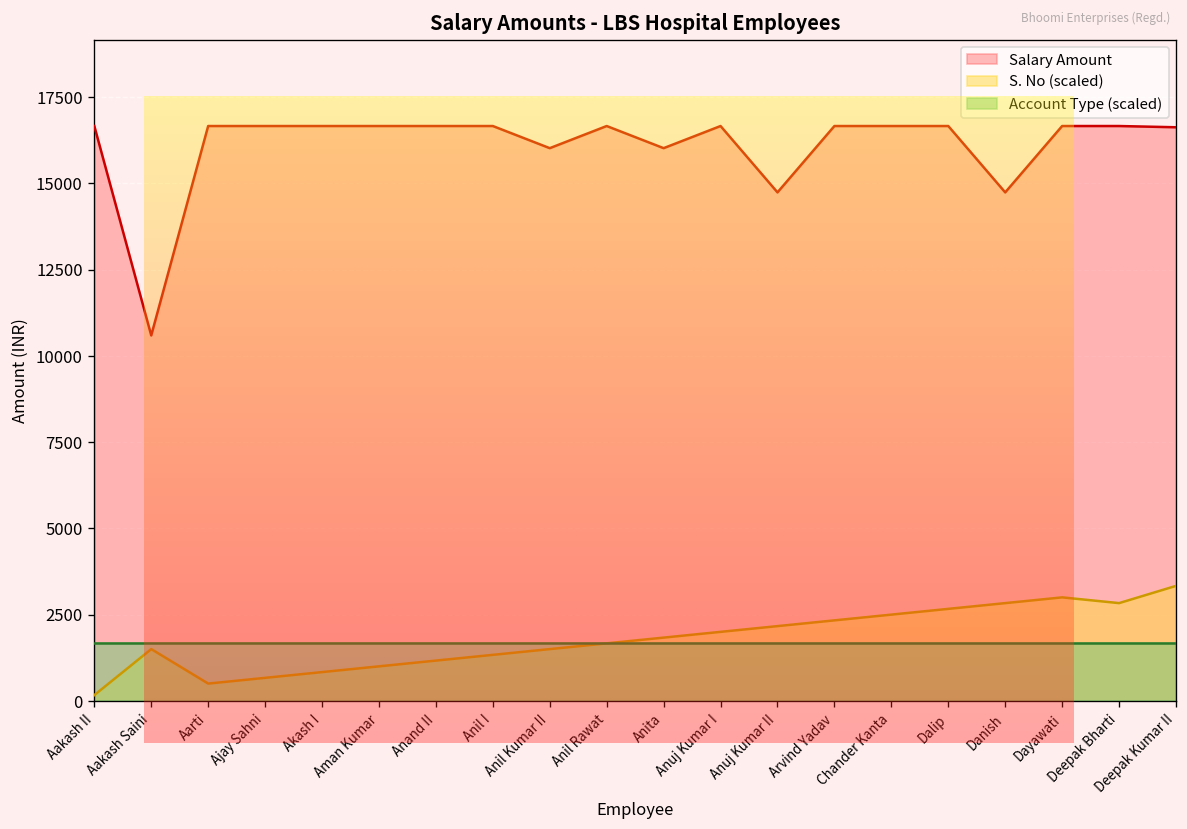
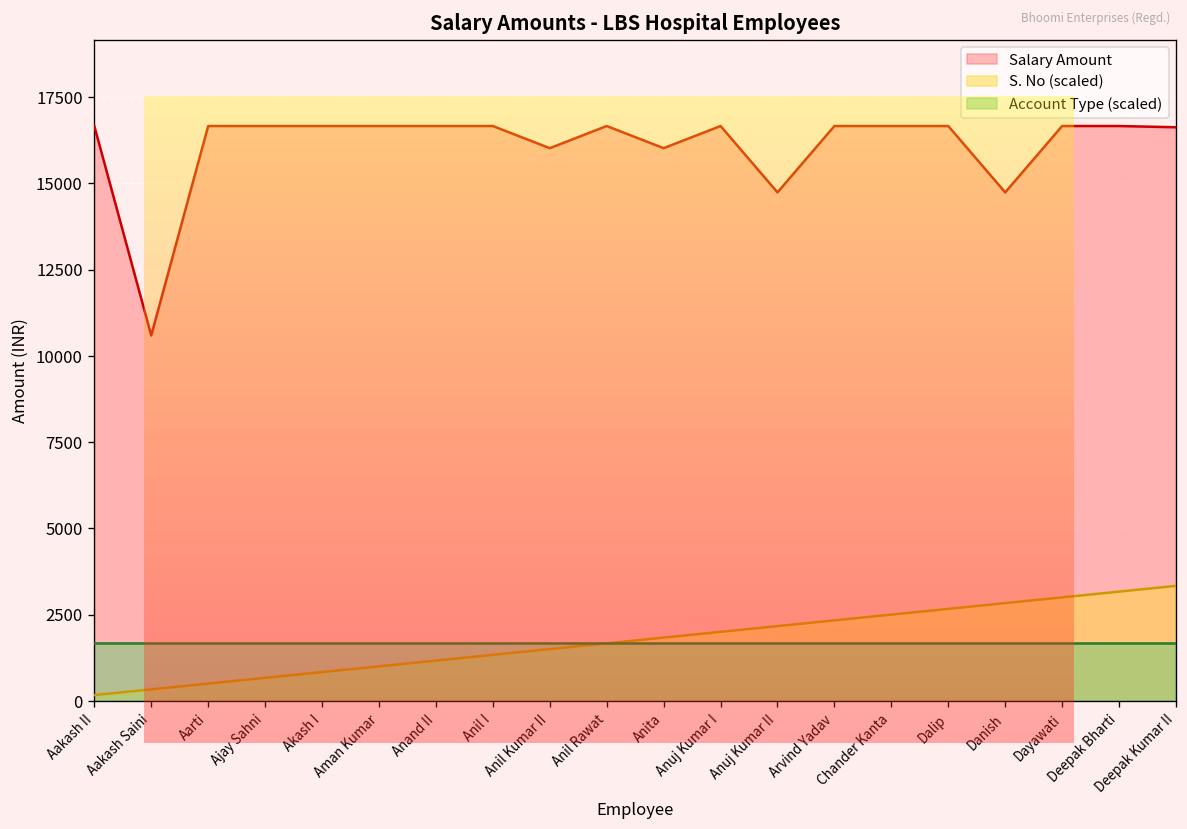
S. No (scaled), Aakash Saini: 1500 -> 300
S. No (scaled), Deepak Bharti: 2800 -> 3200
